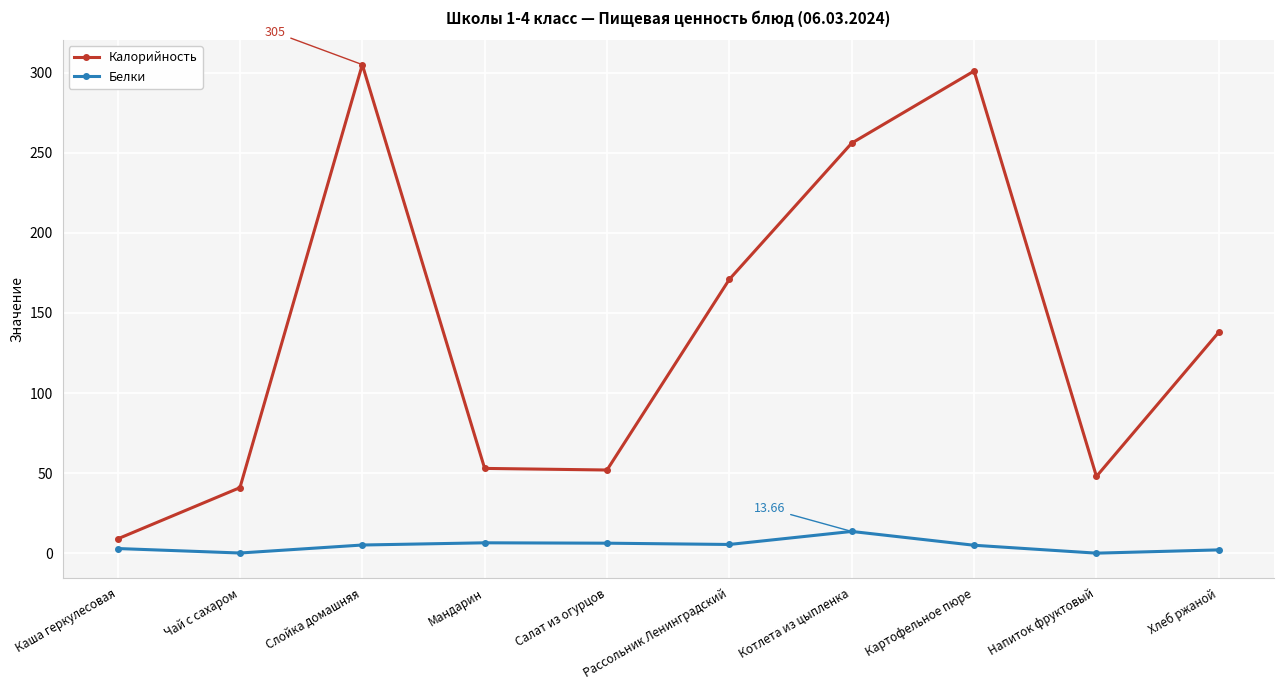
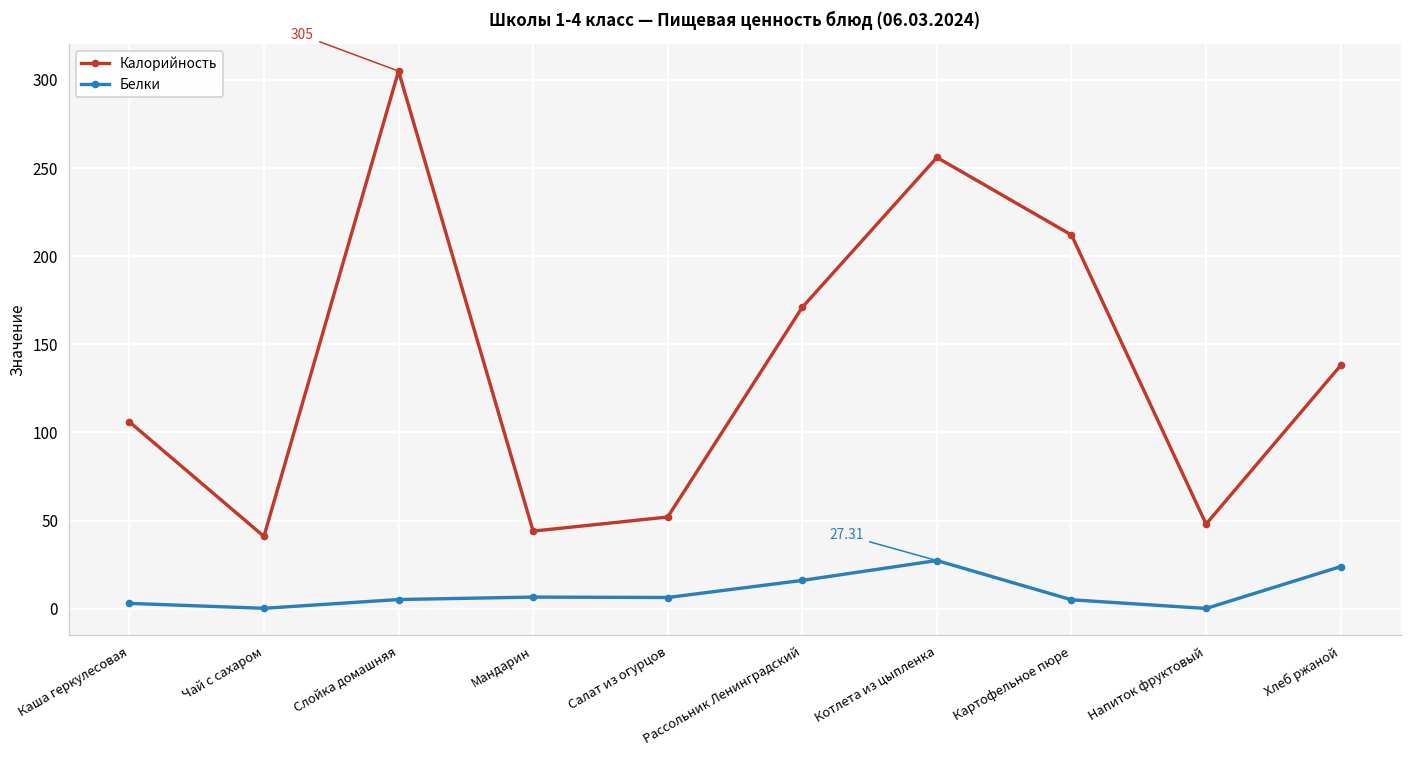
Калорийность, Каша геркулесовая: 9 -> 106
Калорийность, Мандарин: 53 -> 44
Белки, Рассольник Ленинградский: 6 -> 16
Белки, Котлета из цыпленка: 13.66 -> 27.31
Калорийность, Картофельное пюре: 301 -> 212
Белки, Хлеб ржаной: 2 -> 24
